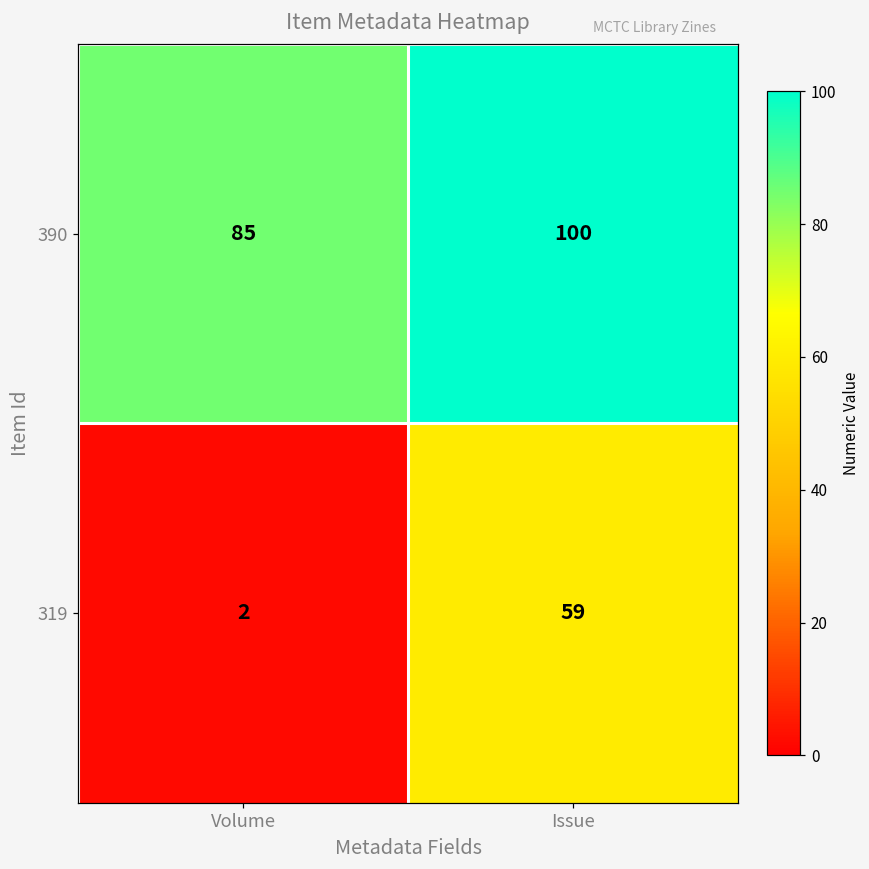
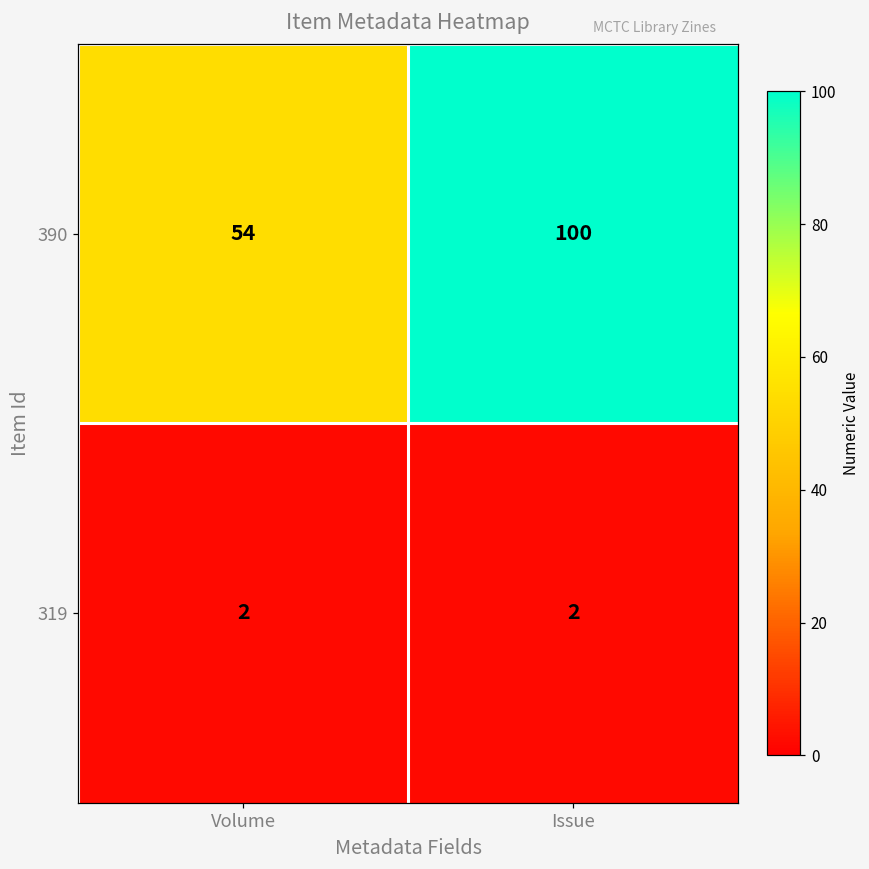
390, Volume: 85 -> 54
319, Issue: 59 -> 2
